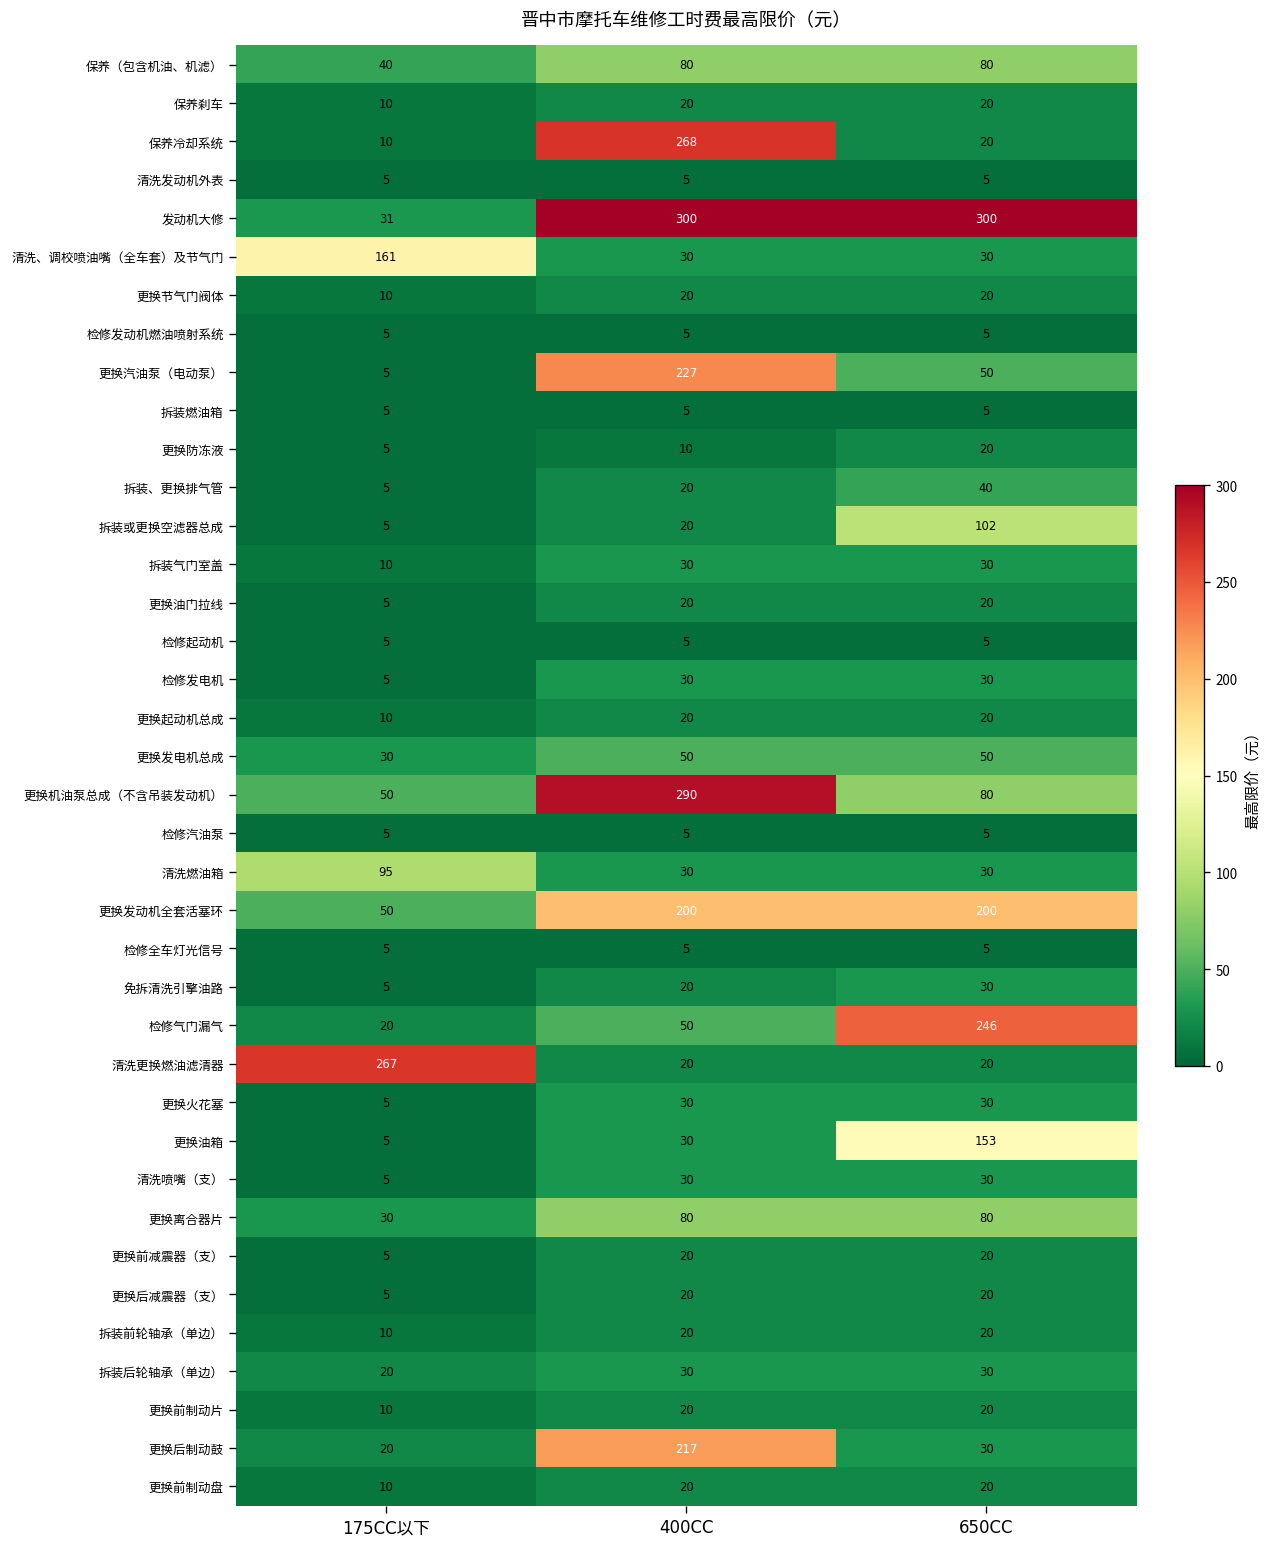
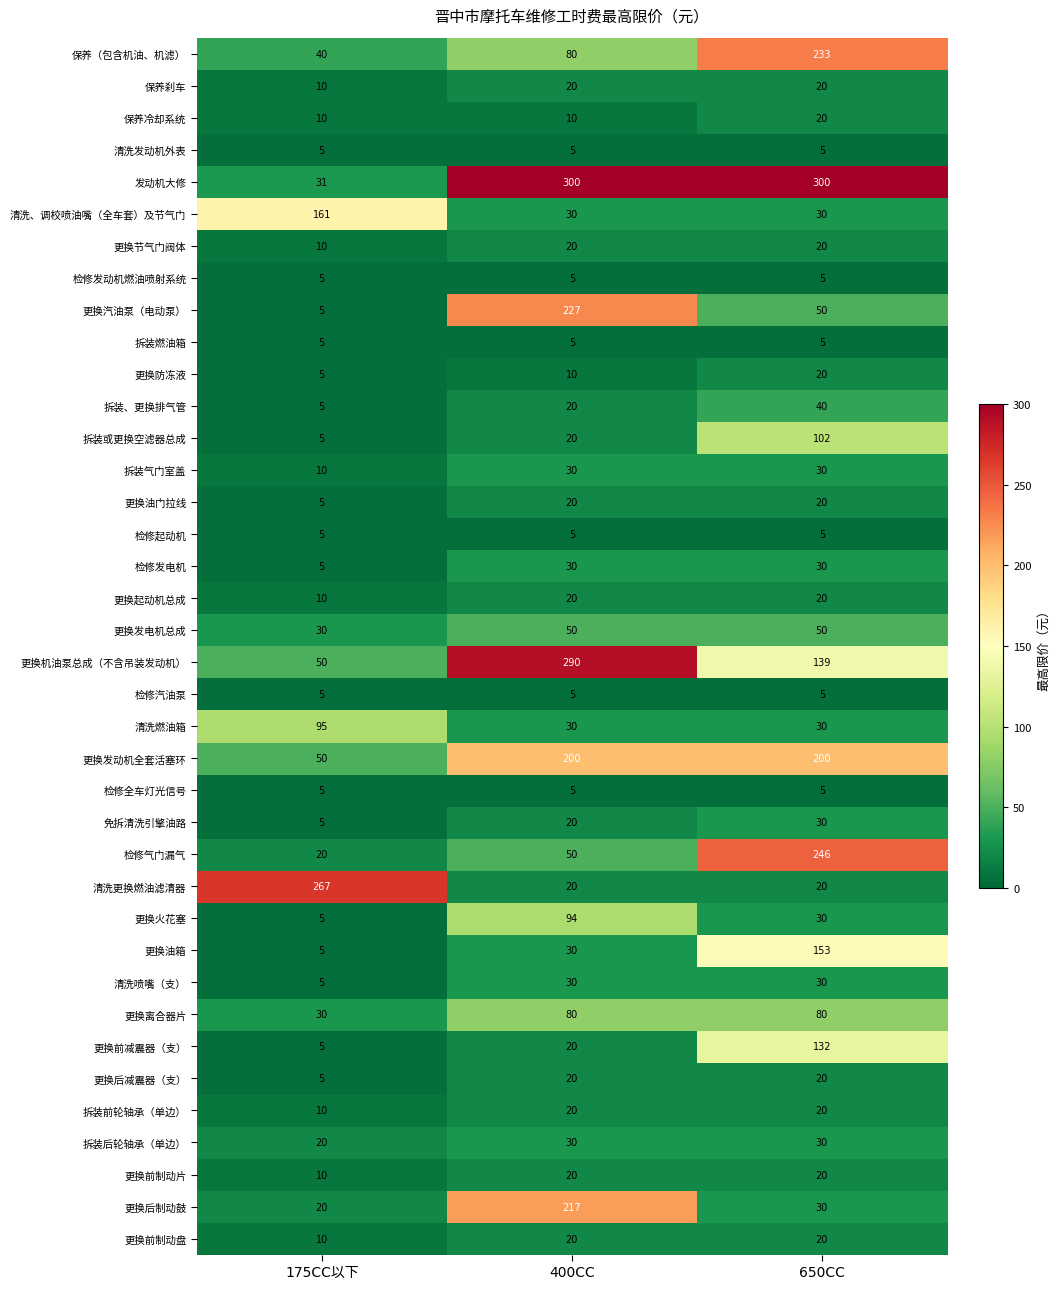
保养（包含机油、机滤）, 650CC: 80 -> 233
保养冷却系统, 400CC: 268 -> 10
更换机油泵总成（不含吊装发动机）, 650CC: 80 -> 139
更换火花塞, 400CC: 30 -> 94
更换前减震器（支）, 650CC: 20 -> 132
